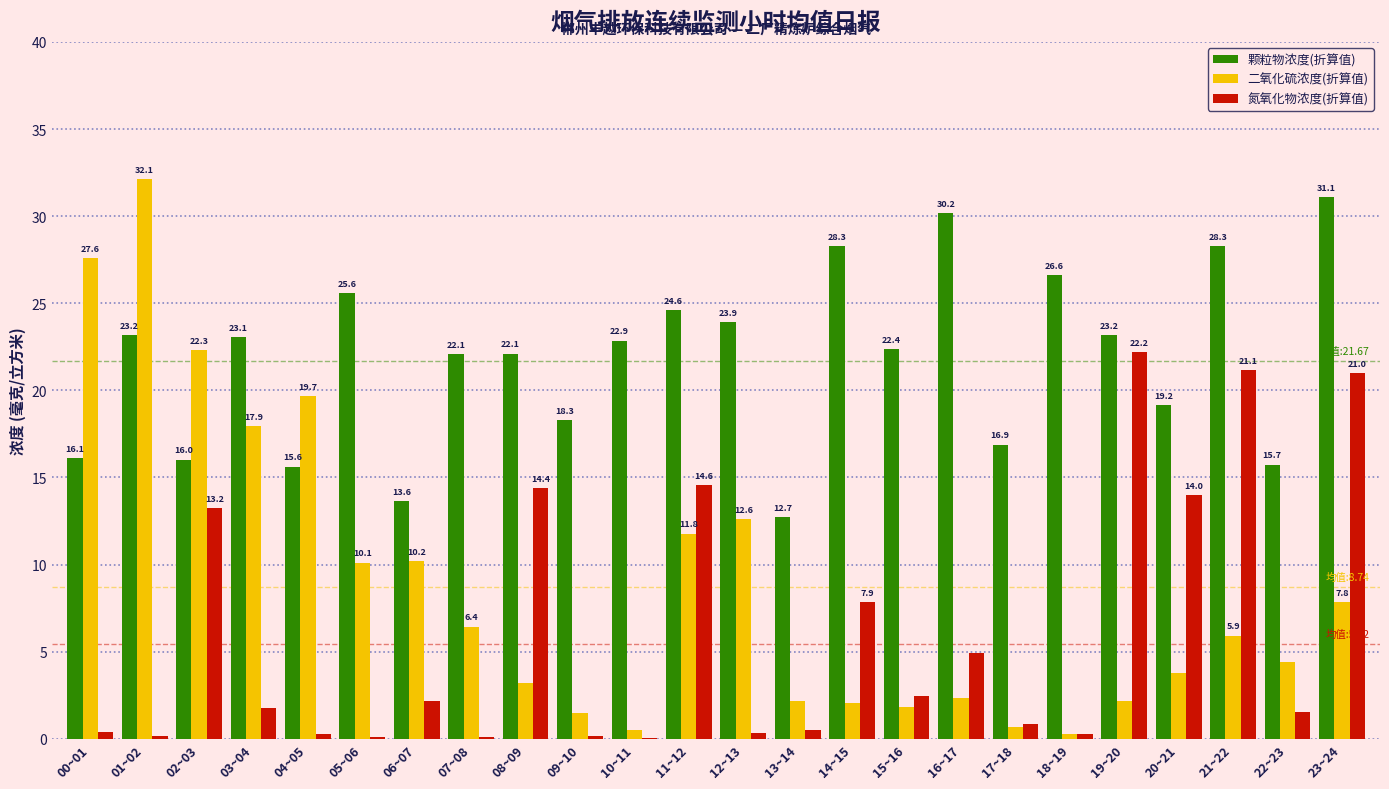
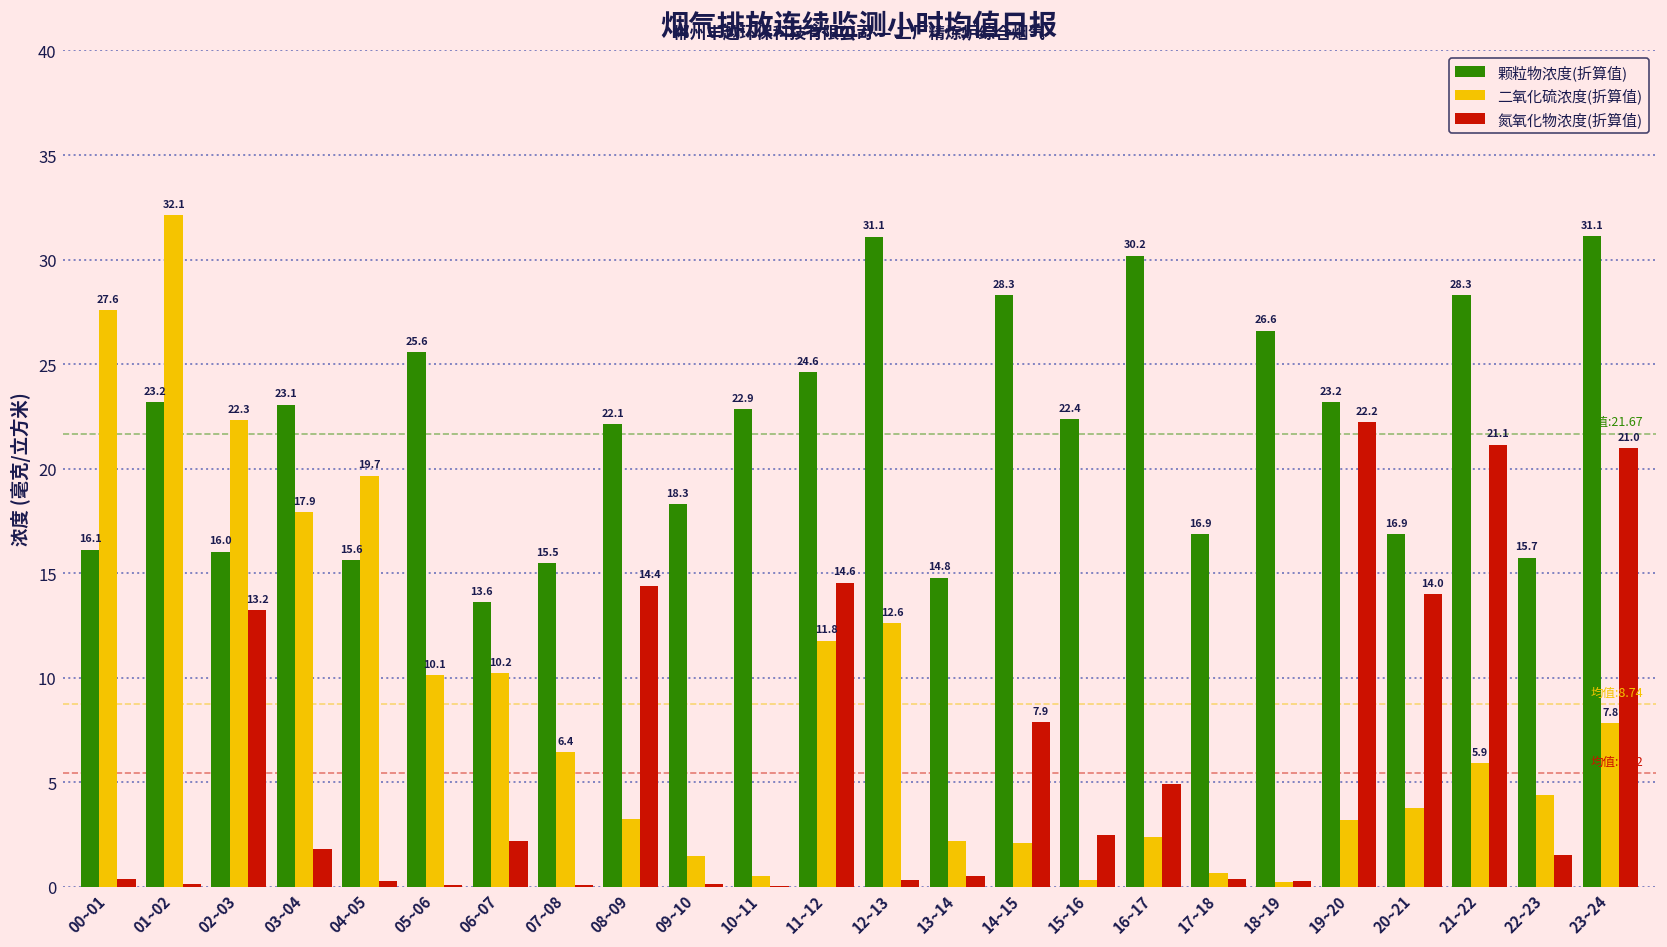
颗粒物浓度(折算值), 07~08: 22.1 -> 15.5
颗粒物浓度(折算值), 12~13: 23.9 -> 31.1
颗粒物浓度(折算值), 13~14: 12.7 -> 14.8
二氧化硫浓度(折算值), 15~16: 1.8 -> 0.3
氮氧化物浓度(折算值), 17~18: 0.9 -> 0.4
二氧化硫浓度(折算值), 19~20: 2.2 -> 3.2
颗粒物浓度(折算值), 20~21: 19.2 -> 16.9
